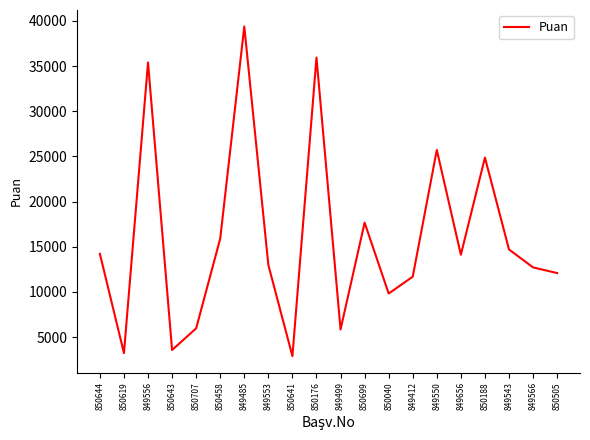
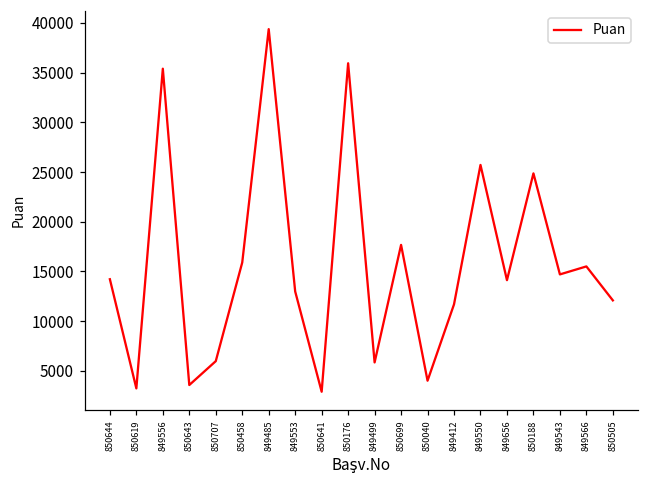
850040: 10000 -> 4000
849566: 13000 -> 16000
